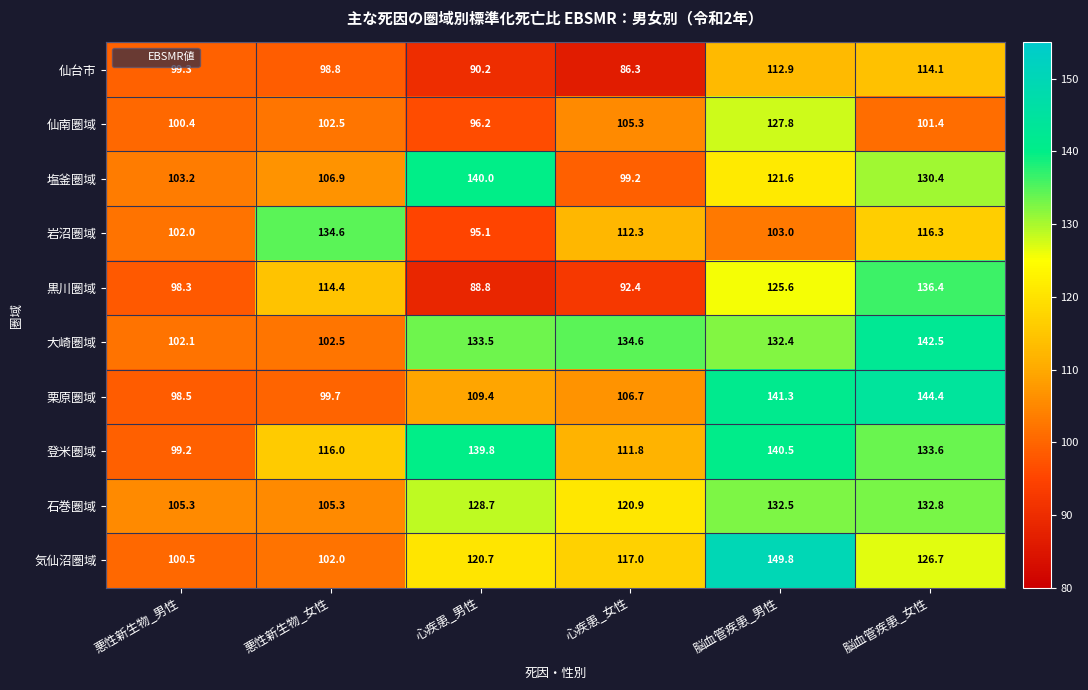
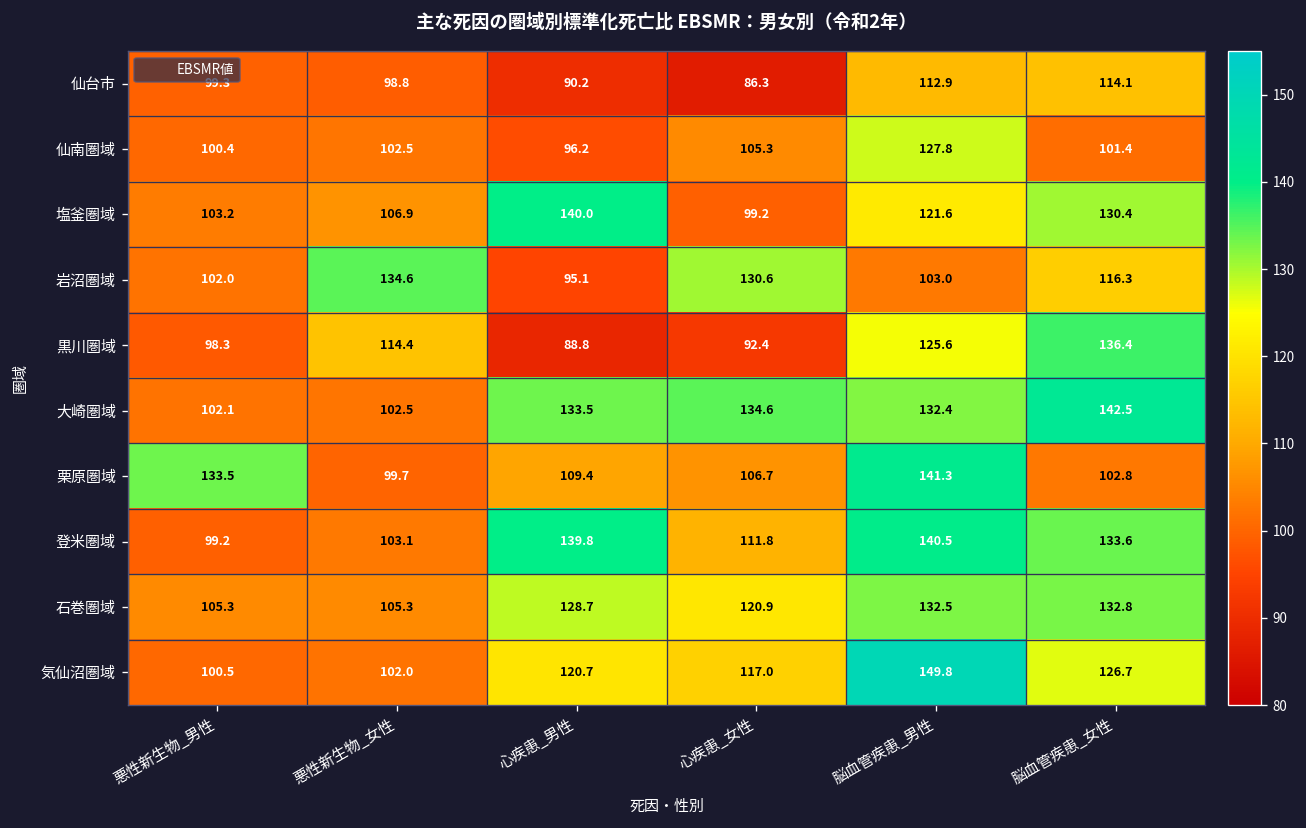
岩沼圏域, 心疾患_女性: 112.3 -> 130.6
栗原圏域, 悪性新生物_男性: 98.5 -> 133.5
栗原圏域, 脳血管疾患_女性: 144.4 -> 102.8
登米圏域, 悪性新生物_女性: 116.0 -> 103.1
